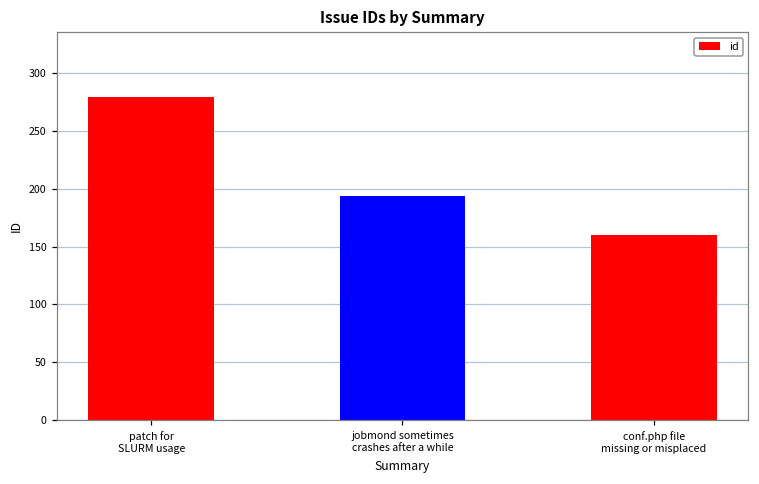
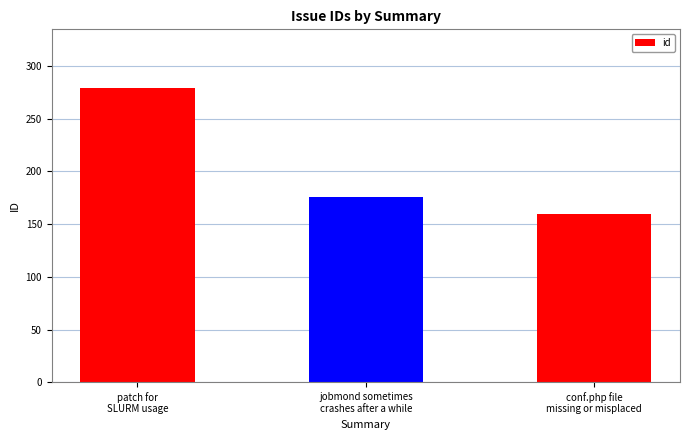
jobmond sometimes crashes after a while: 194 -> 176
